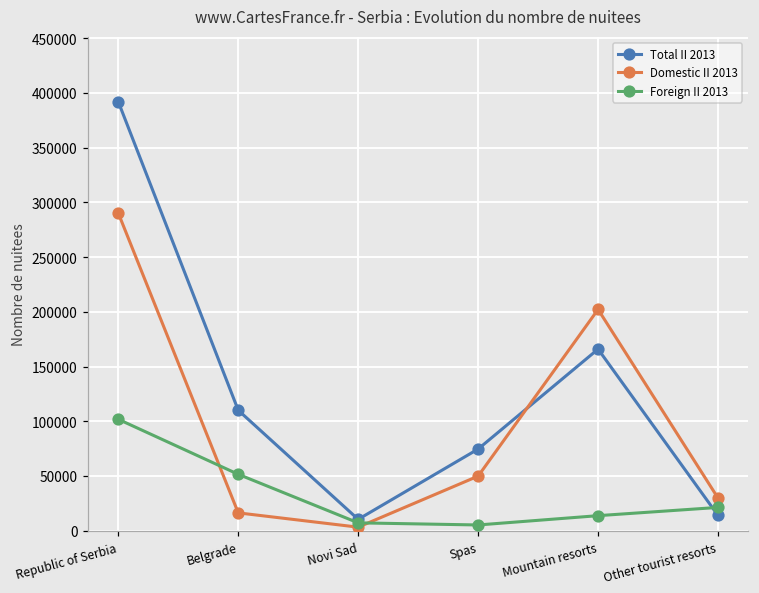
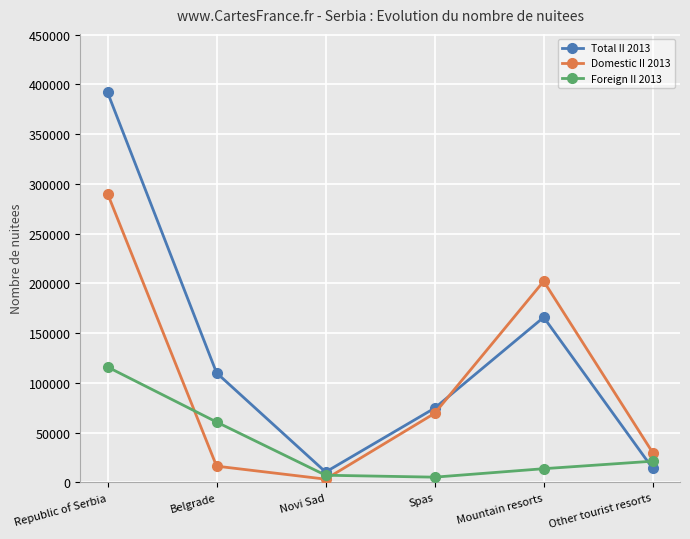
Foreign II 2013, Republic of Serbia: 100000 -> 120000
Foreign II 2013, Belgrade: 50000 -> 60000
Domestic II 2013, Spas: 50000 -> 70000
